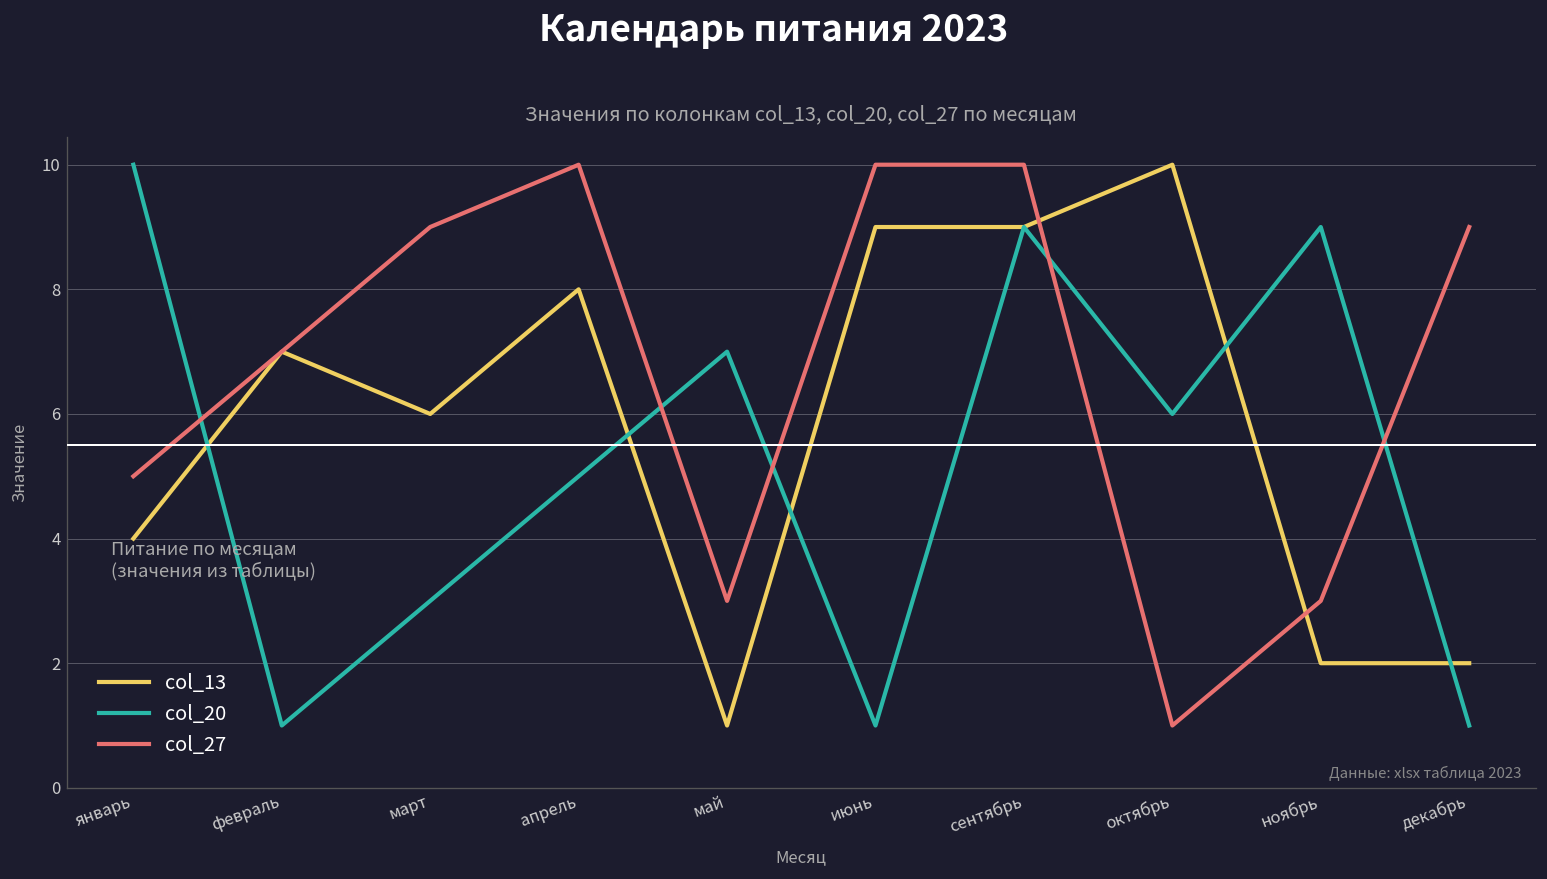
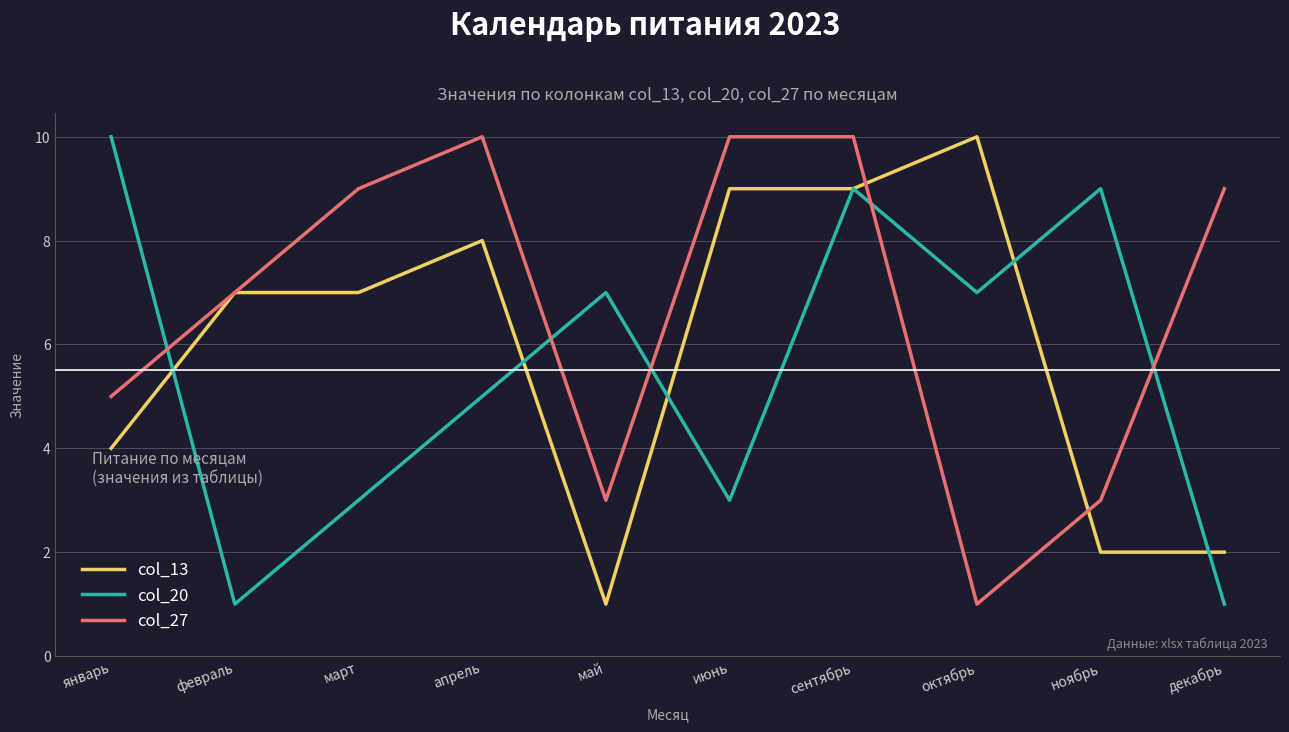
col_13, март: 6 -> 7
col_20, июнь: 1 -> 3
col_20, октябрь: 6 -> 7
